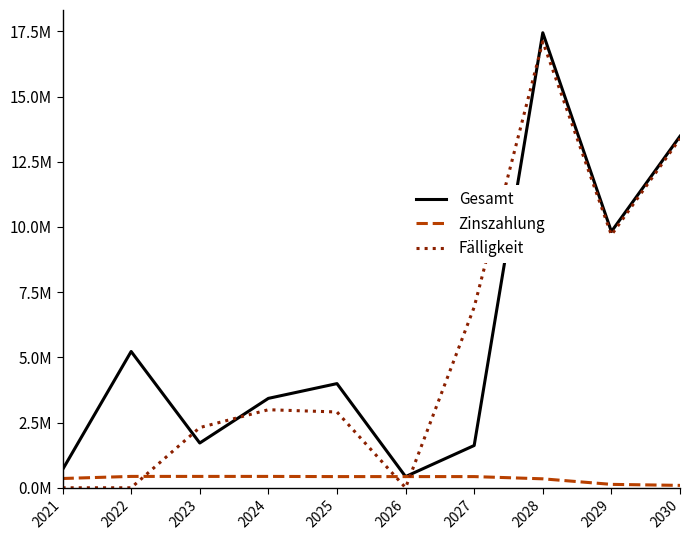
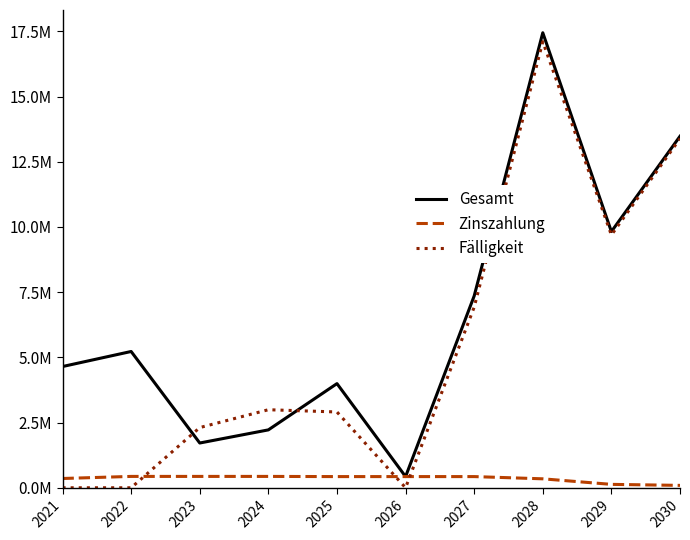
Gesamt, 2021: 700000 -> 4600000
Gesamt, 2024: 3400000 -> 2200000
Gesamt, 2027: 1600000 -> 7400000
